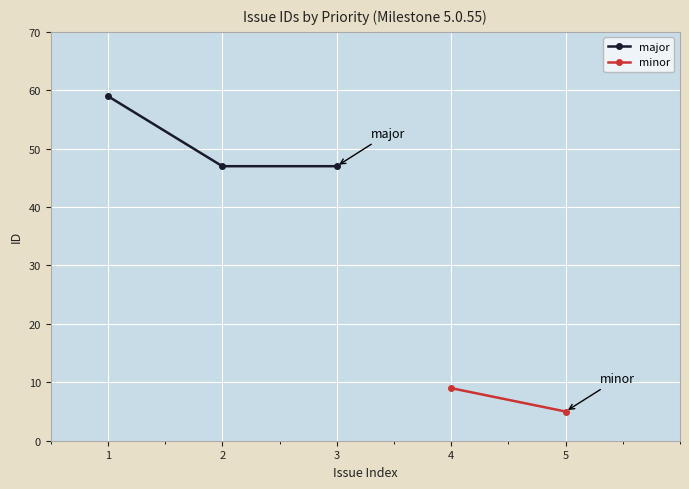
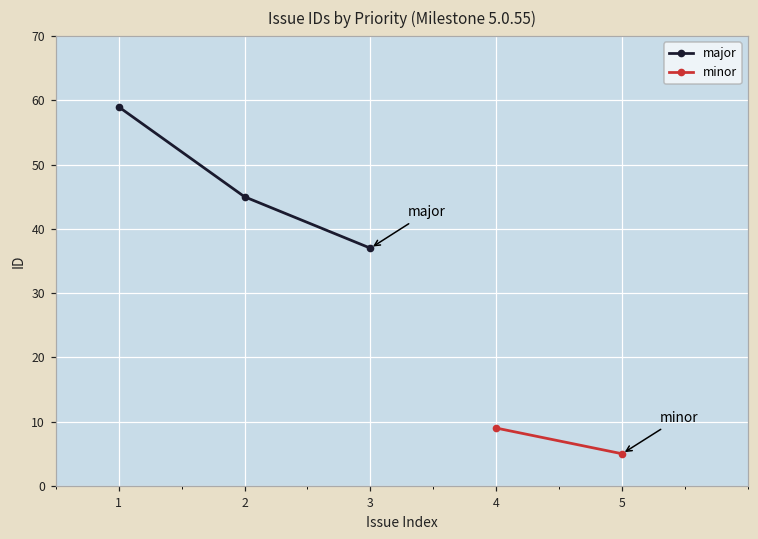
major, 2: 47 -> 45
major, 3: 47 -> 37
